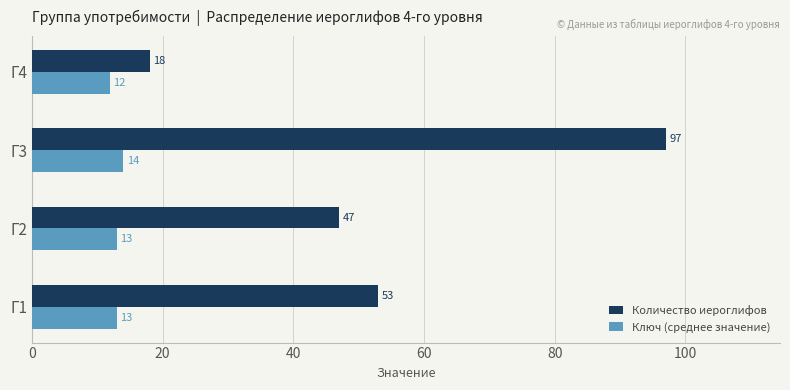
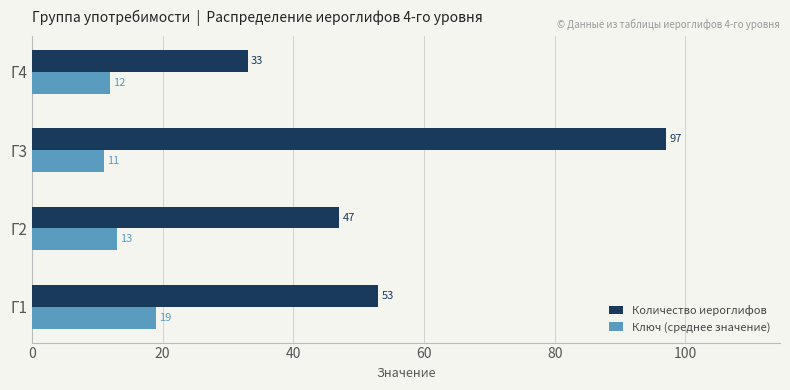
Количество иероглифов, Г4: 18 -> 33
Ключ (среднее значение), Г3: 14 -> 11
Ключ (среднее значение), Г1: 13 -> 19
